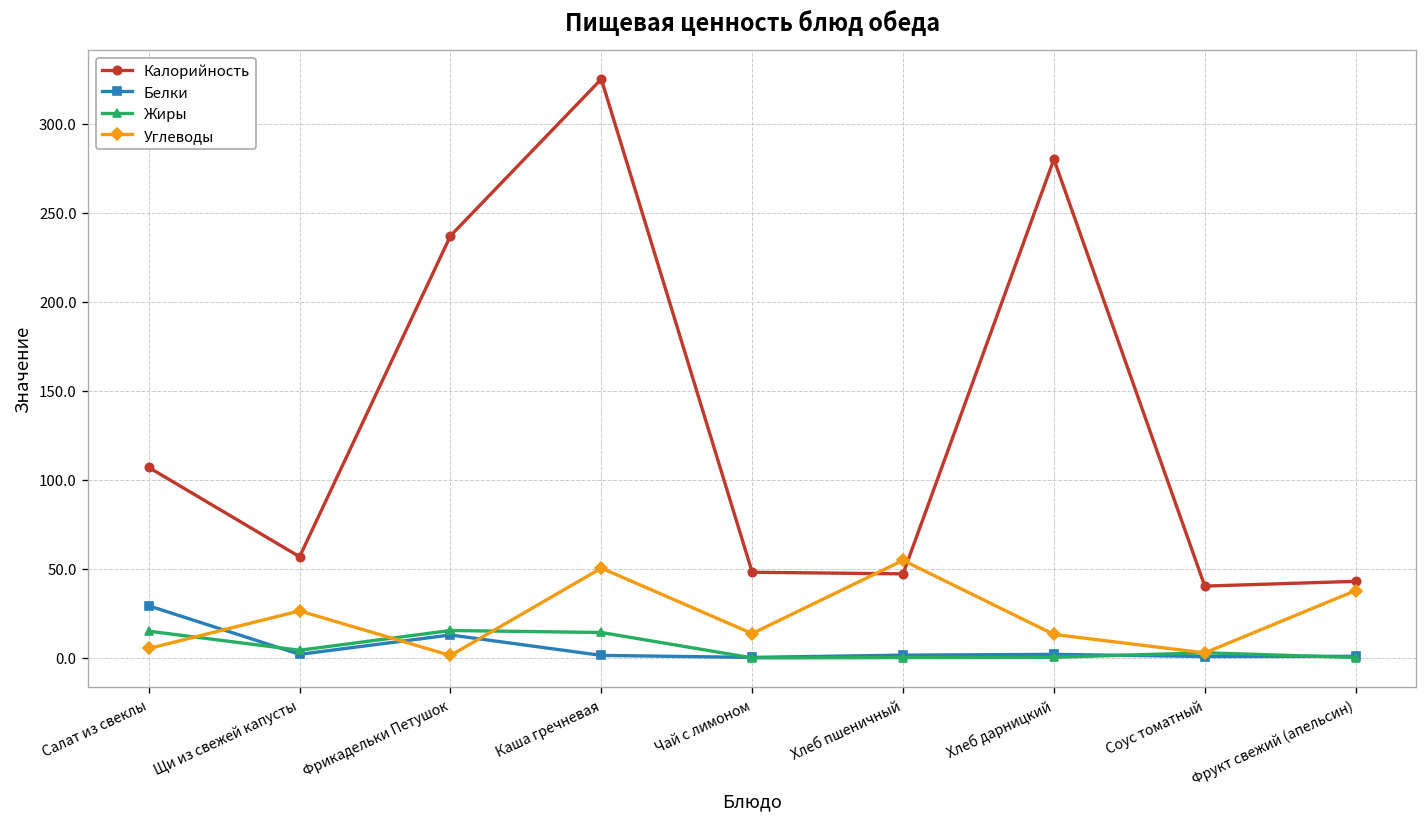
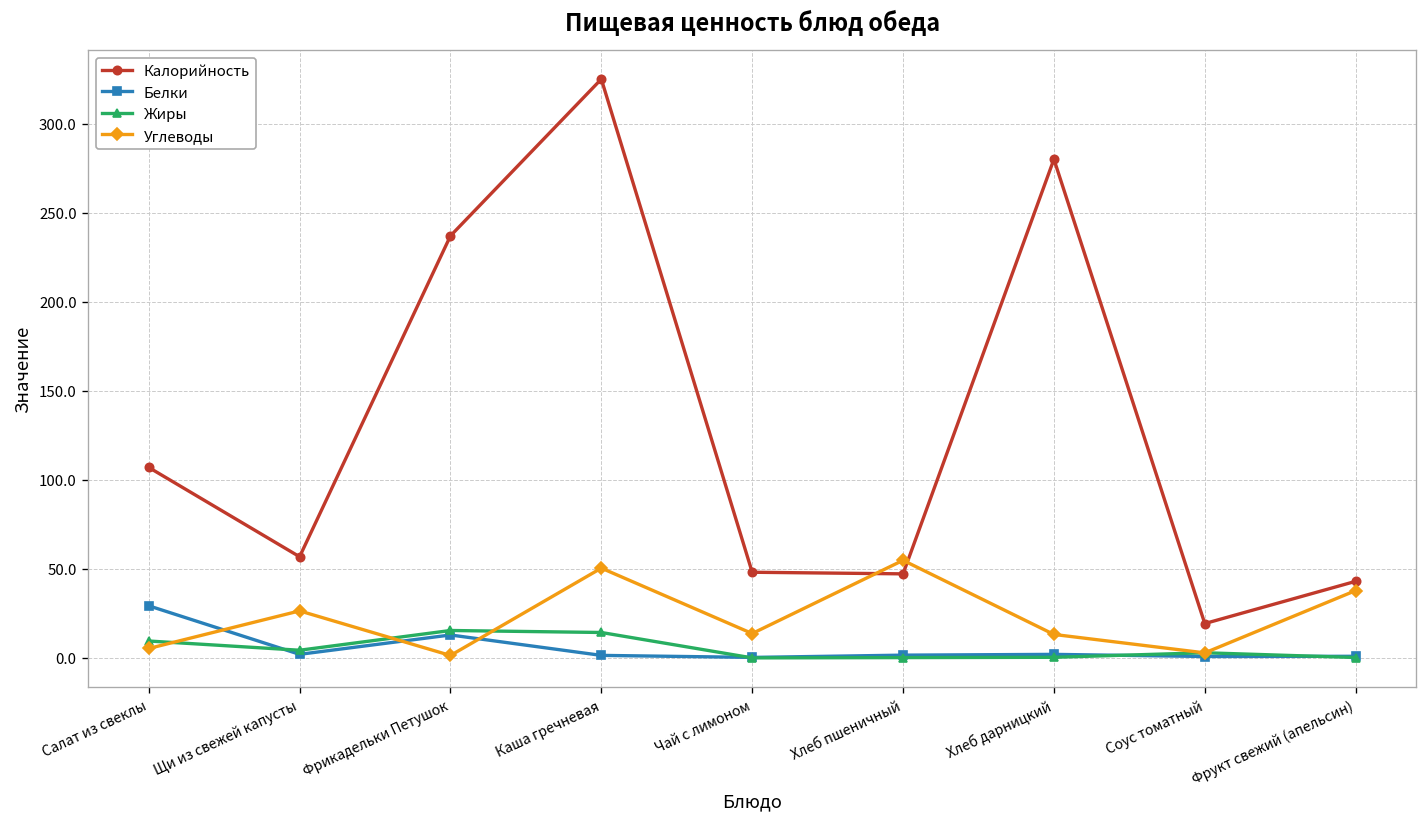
Жиры, Салат из свеклы: 15 -> 9
Калорийность, Соус томатный: 40 -> 19
